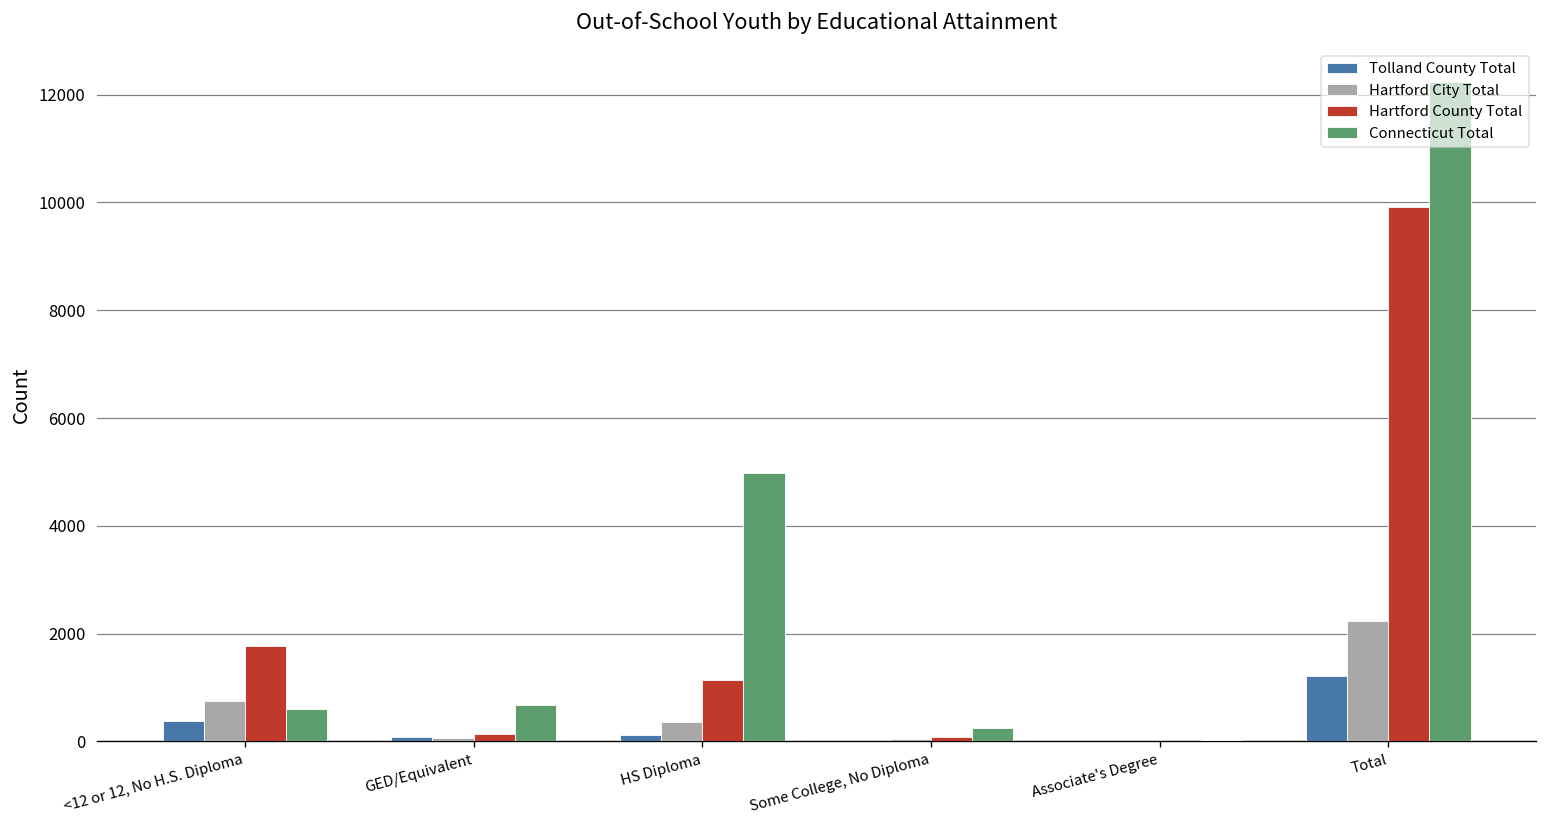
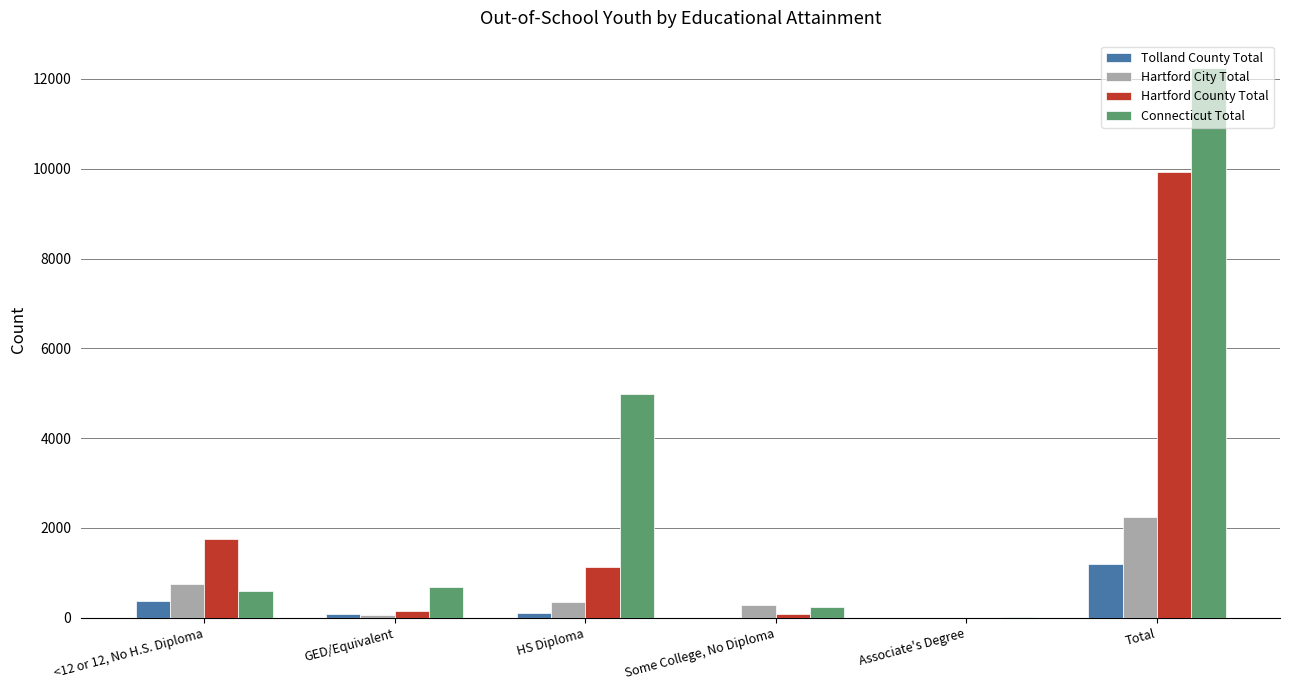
Hartford City Total, Some College, No Diploma: 0 -> 300
